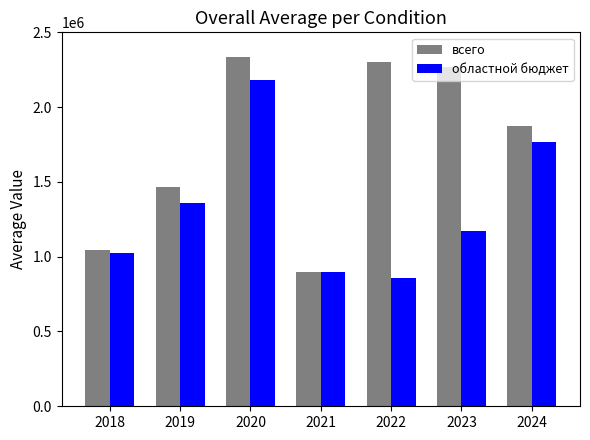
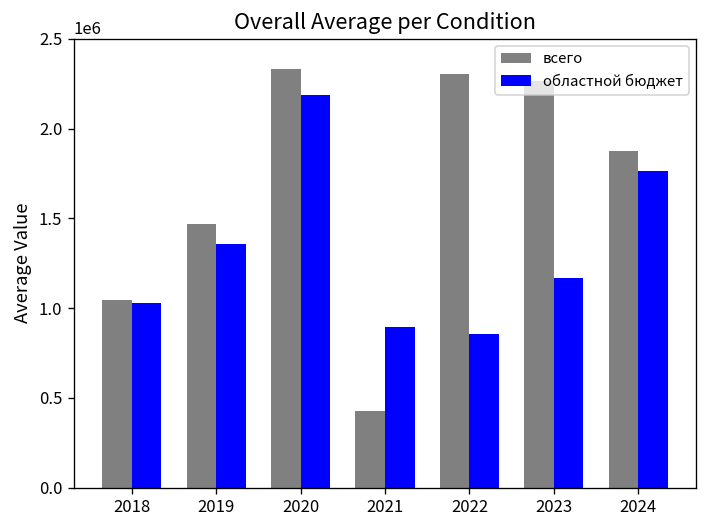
всего, 2021: 900000 -> 420000
